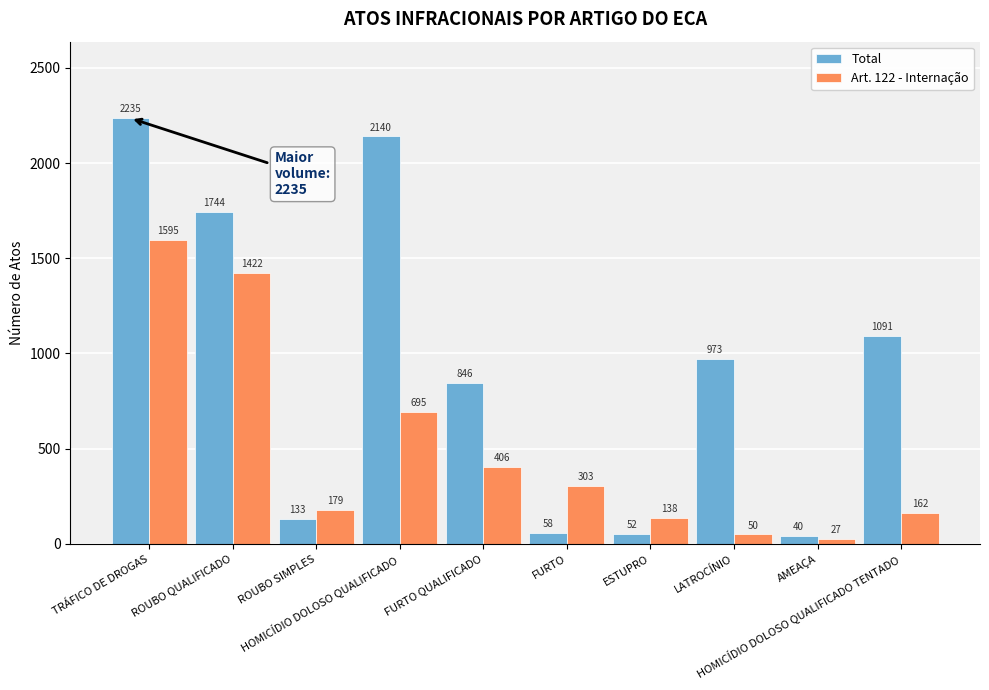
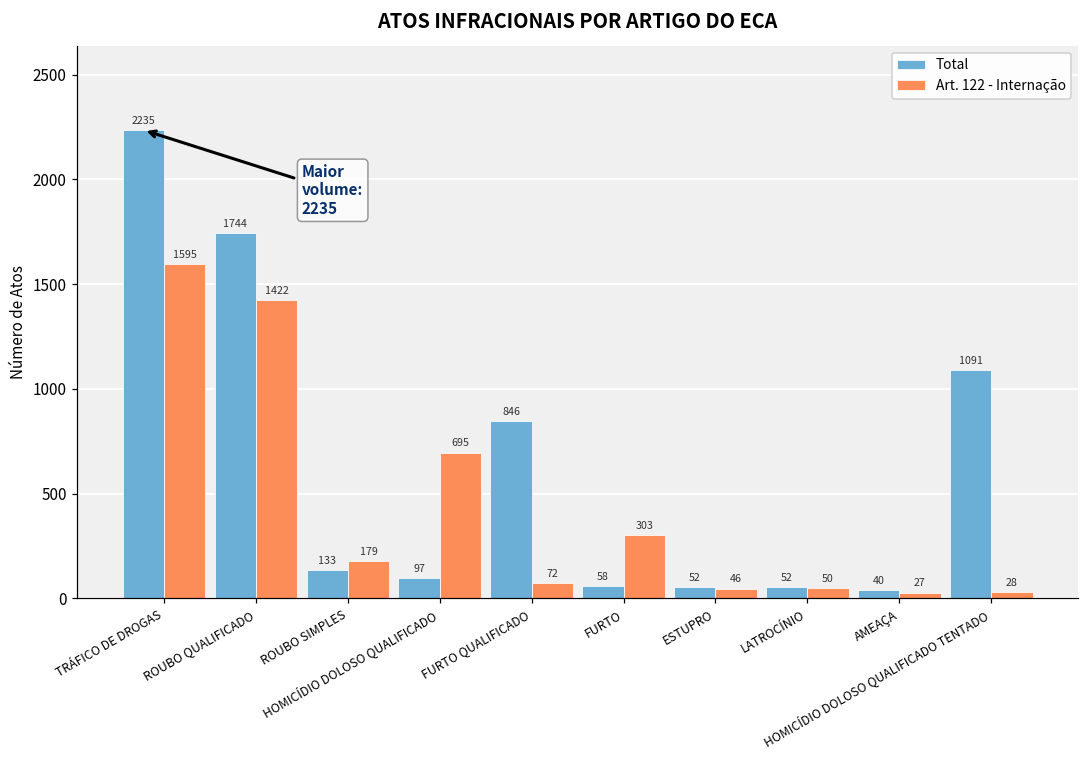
Total, HOMICÍDIO DOLOSO QUALIFICADO: 2140 -> 97
Art. 122 - Internação, FURTO QUALIFICADO: 406 -> 72
Art. 122 - Internação, ESTUPRO: 138 -> 46
Total, LATROCÍNIO: 973 -> 52
Art. 122 - Internação, HOMICÍDIO DOLOSO QUALIFICADO TENTADO: 162 -> 28
